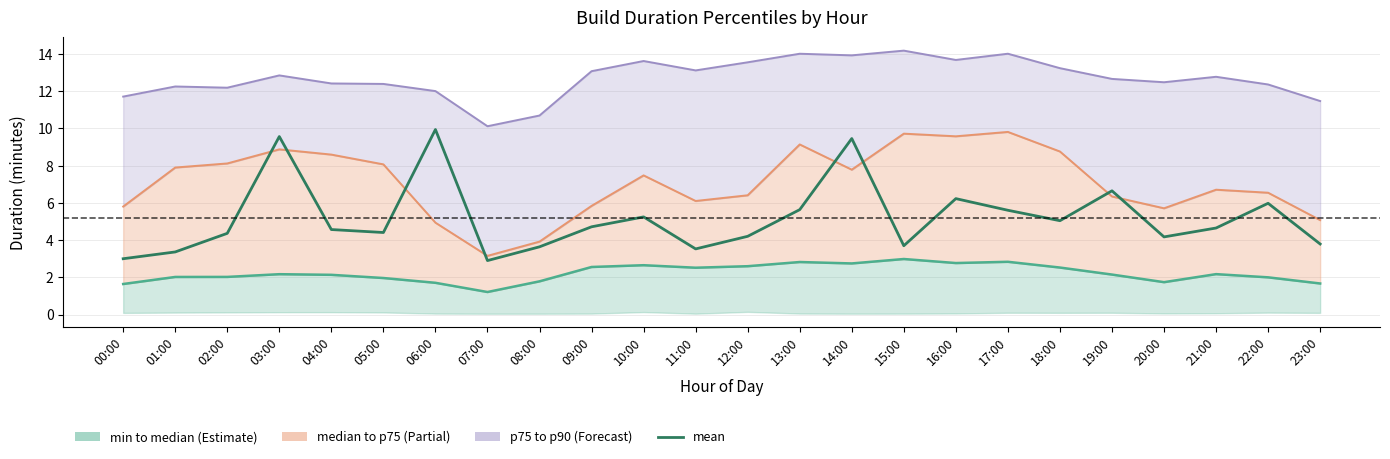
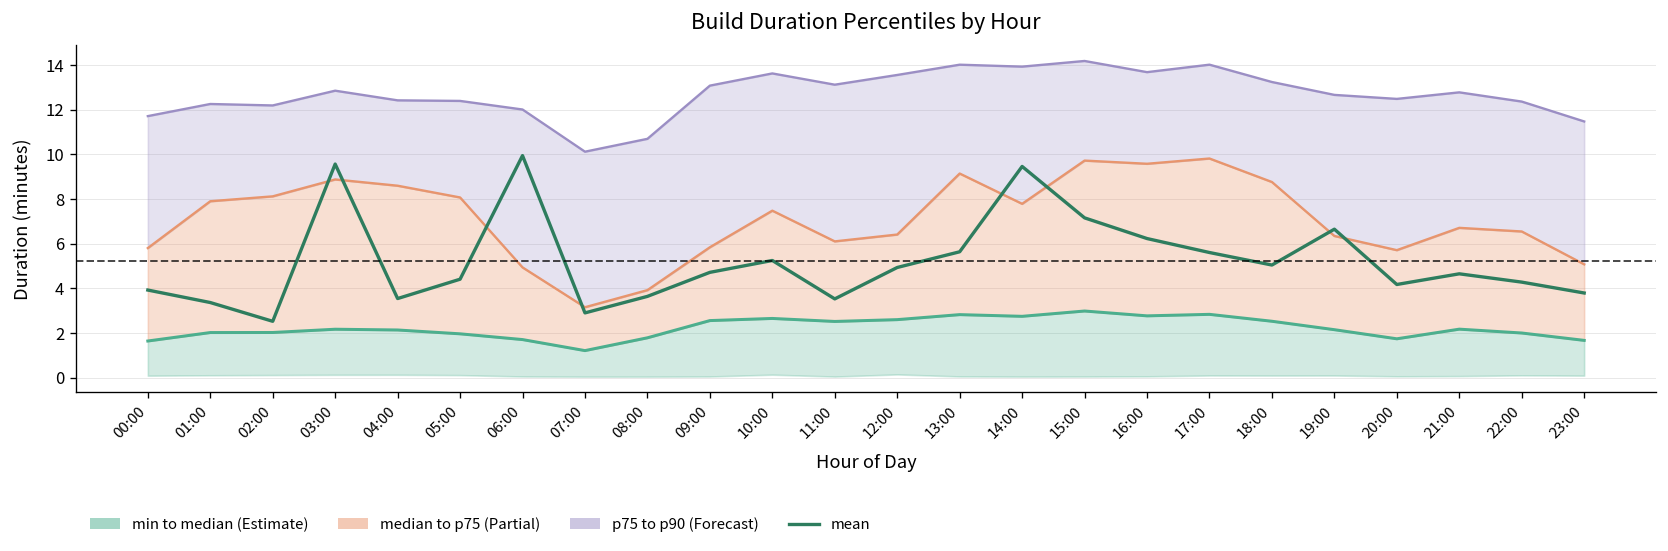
mean, 00:00: 3.0 -> 3.9
mean, 02:00: 4.4 -> 2.5
mean, 04:00: 4.6 -> 3.5
mean, 12:00: 4.2 -> 4.9
mean, 15:00: 3.7 -> 7.2
mean, 22:00: 6.0 -> 4.3
